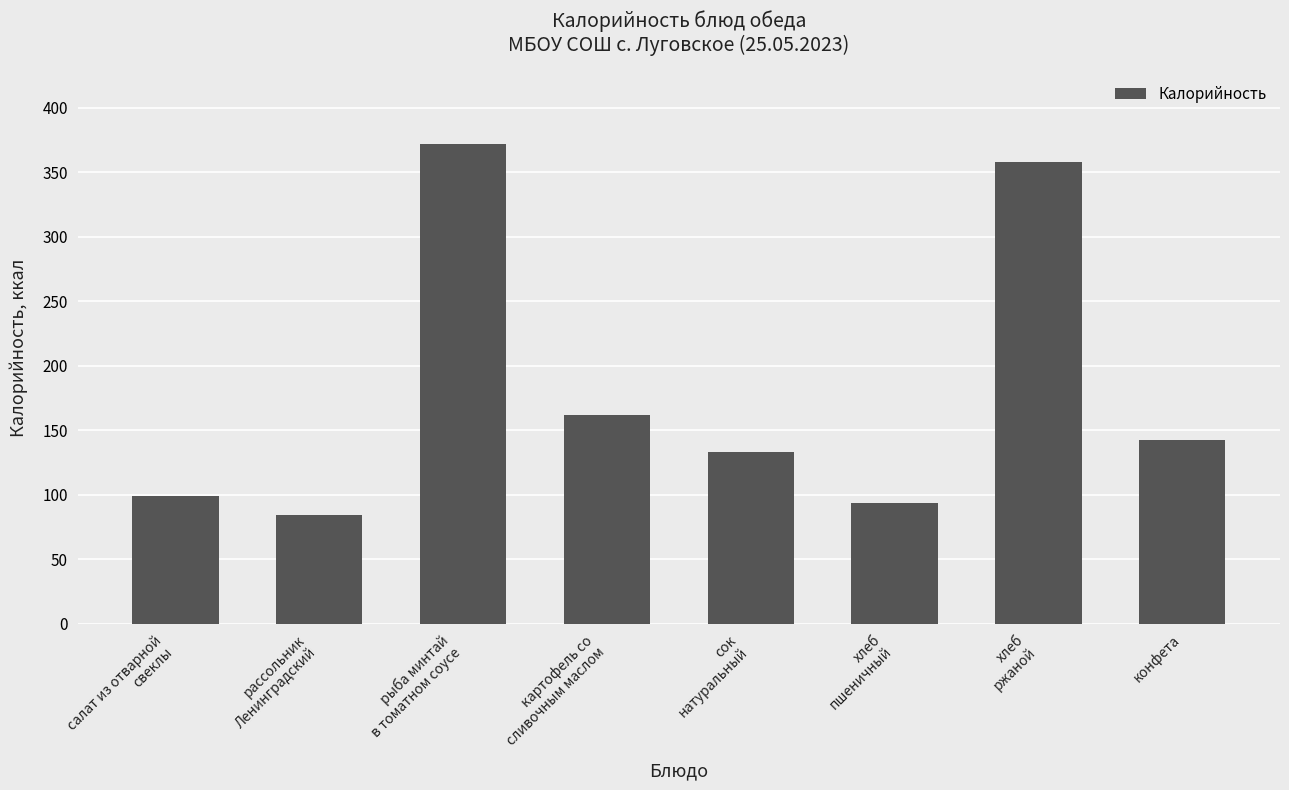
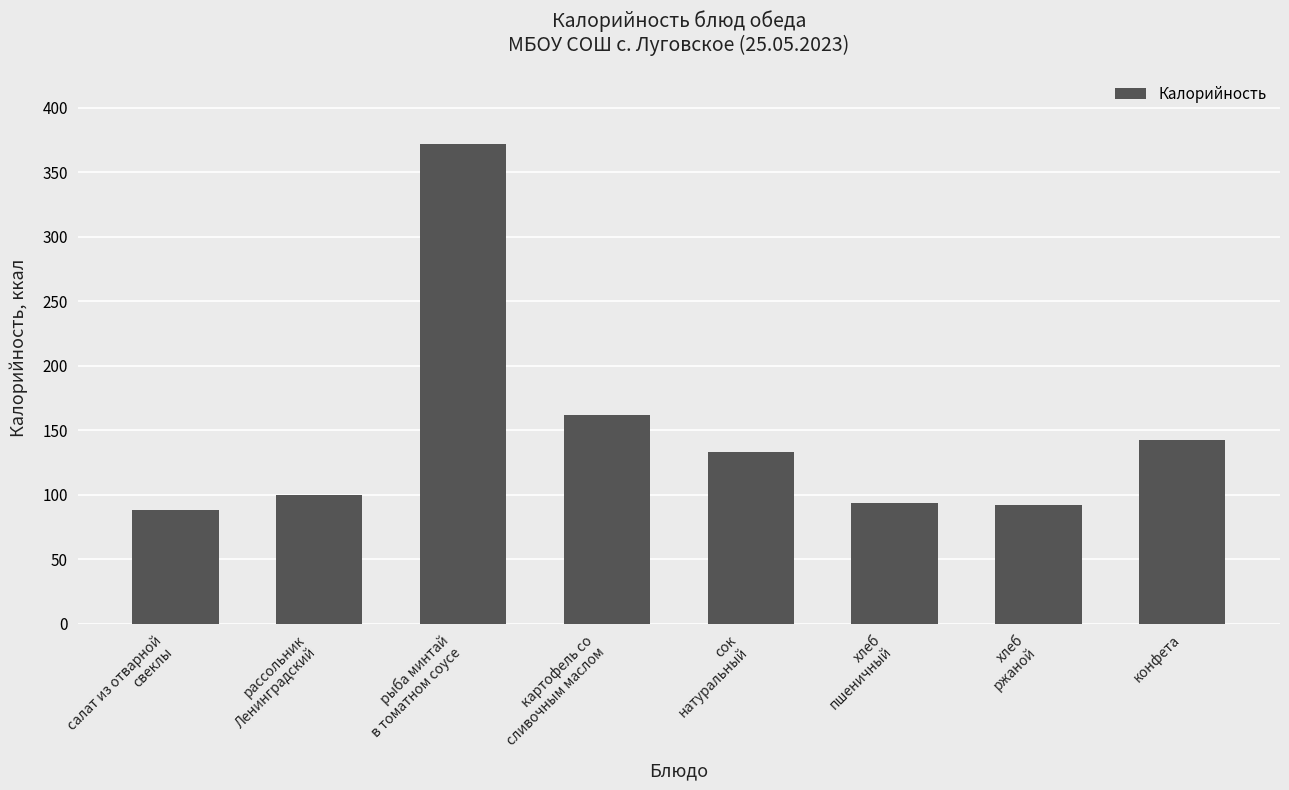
салат из отварной свеклы: 99 -> 88
рассольник Ленинградский: 84 -> 99
хлеб ржаной: 358 -> 92
